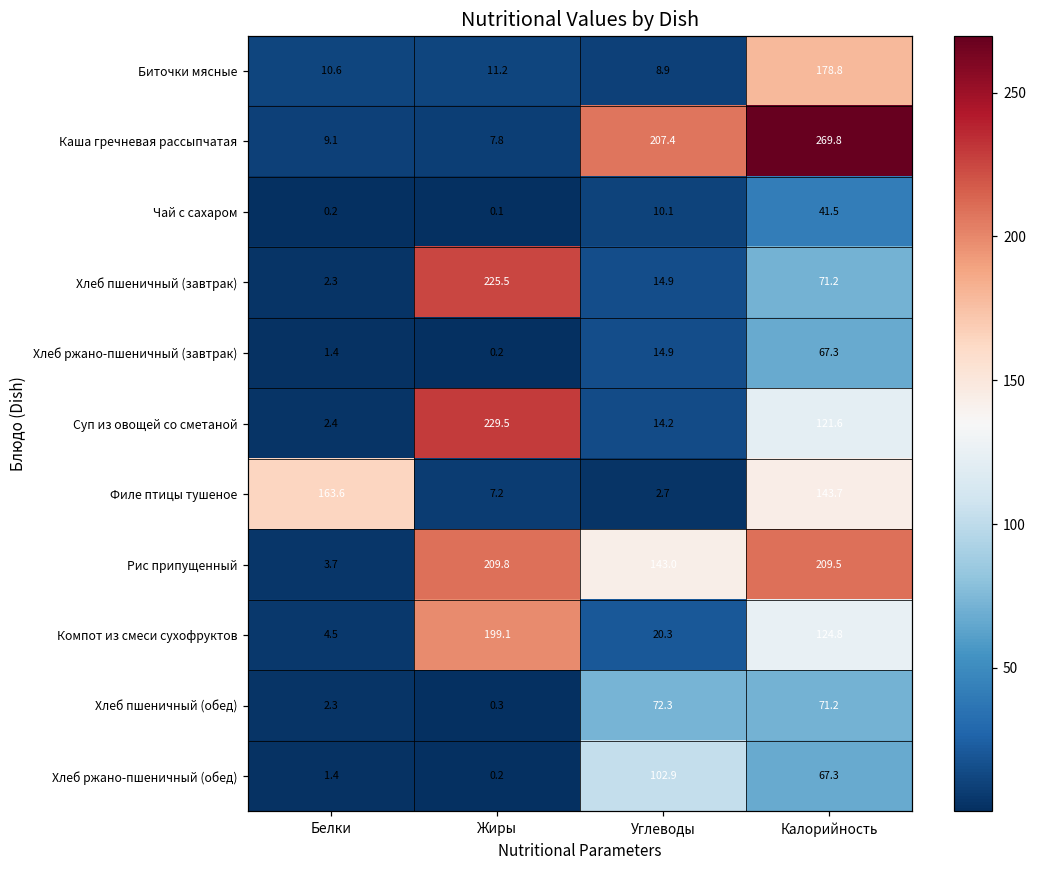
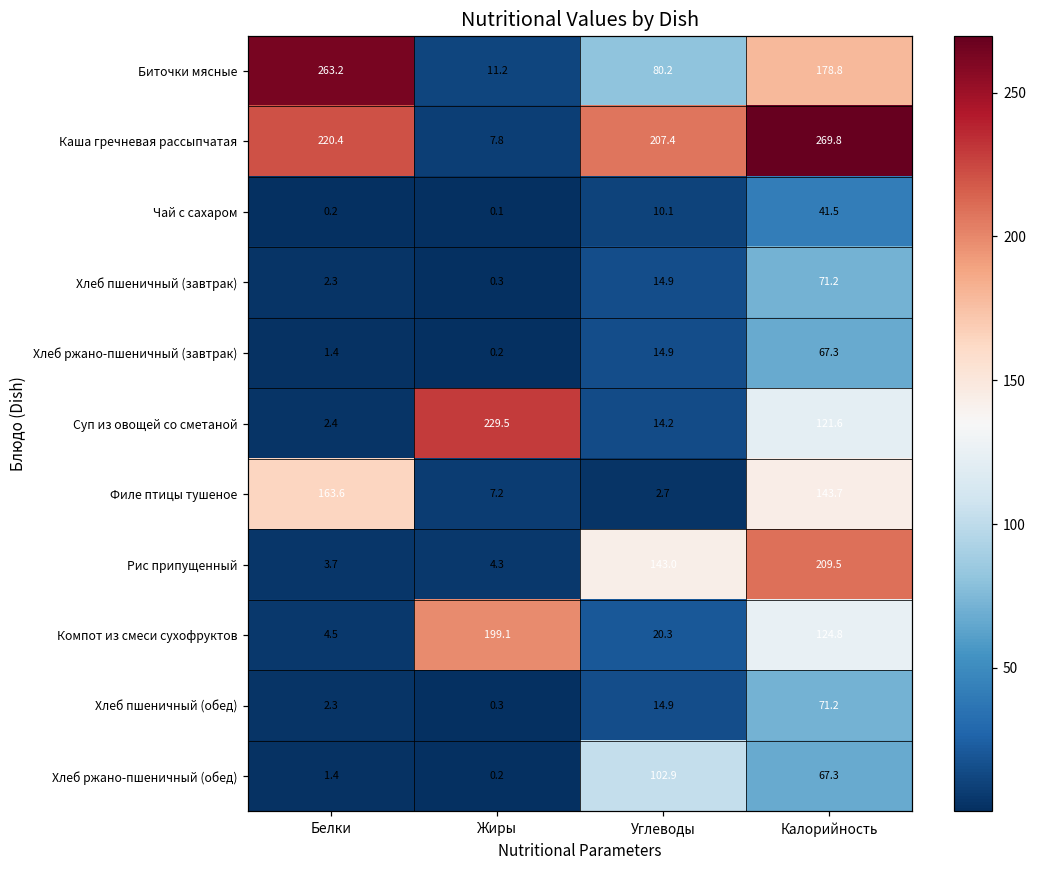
Биточки мясные, Белки: 10.6 -> 263.2
Биточки мясные, Углеводы: 8.9 -> 80.2
Каша гречневая рассыпчатая, Белки: 9.1 -> 220.4
Хлеб пшеничный (завтрак), Жиры: 225.5 -> 0.3
Рис припущенный, Жиры: 209.8 -> 4.3
Хлеб пшеничный (обед), Углеводы: 72.3 -> 14.9
